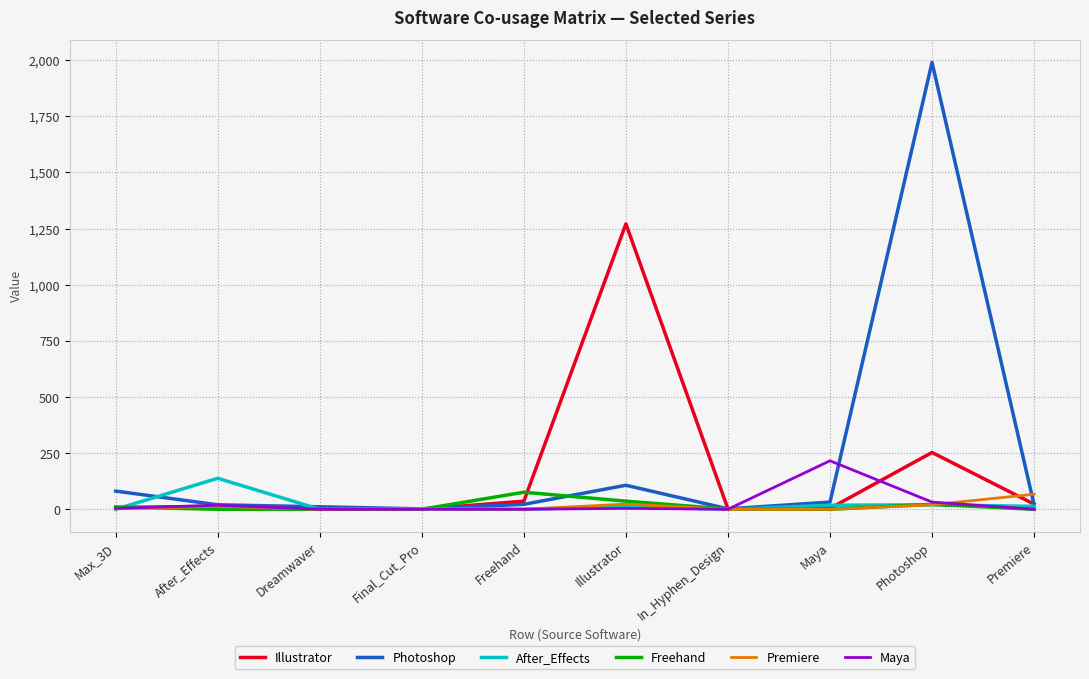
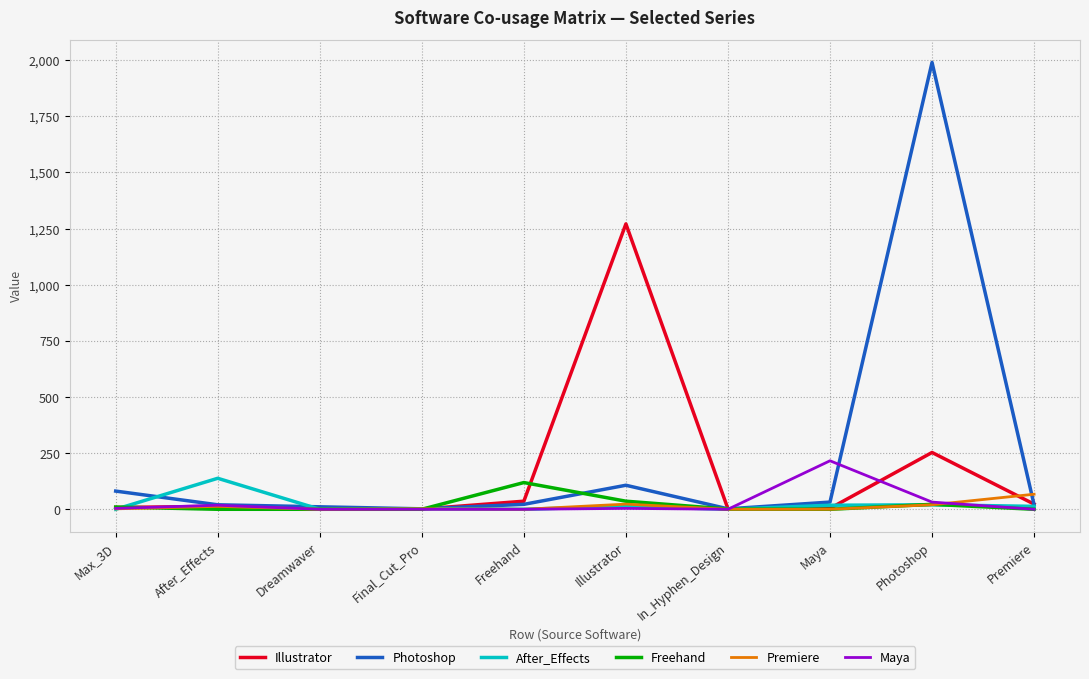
Freehand, Freehand: 80 -> 120
